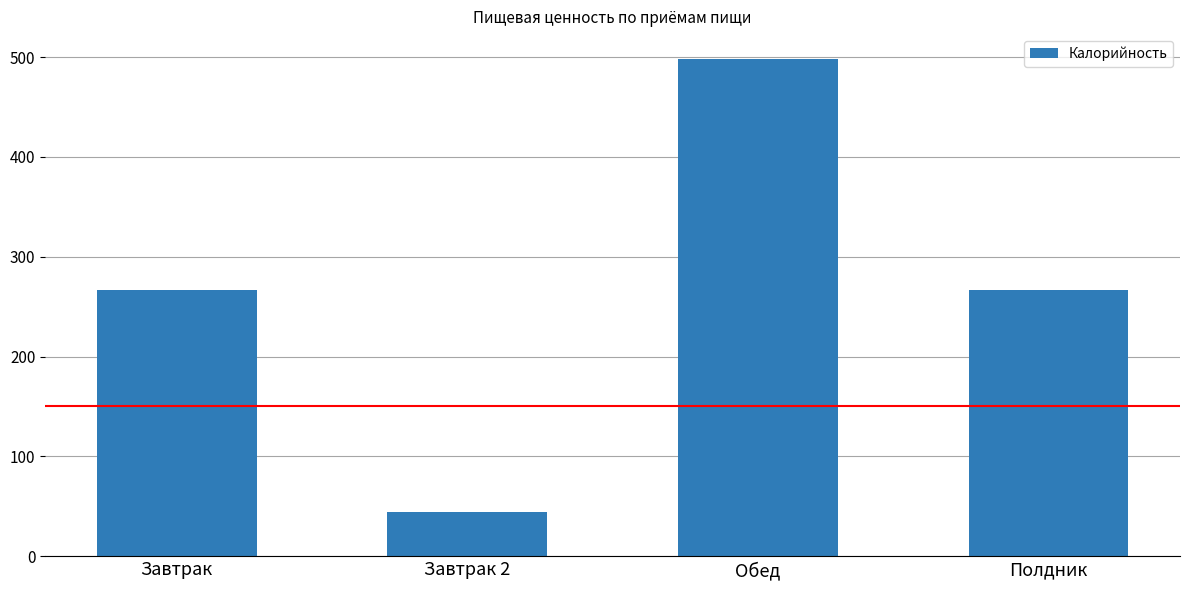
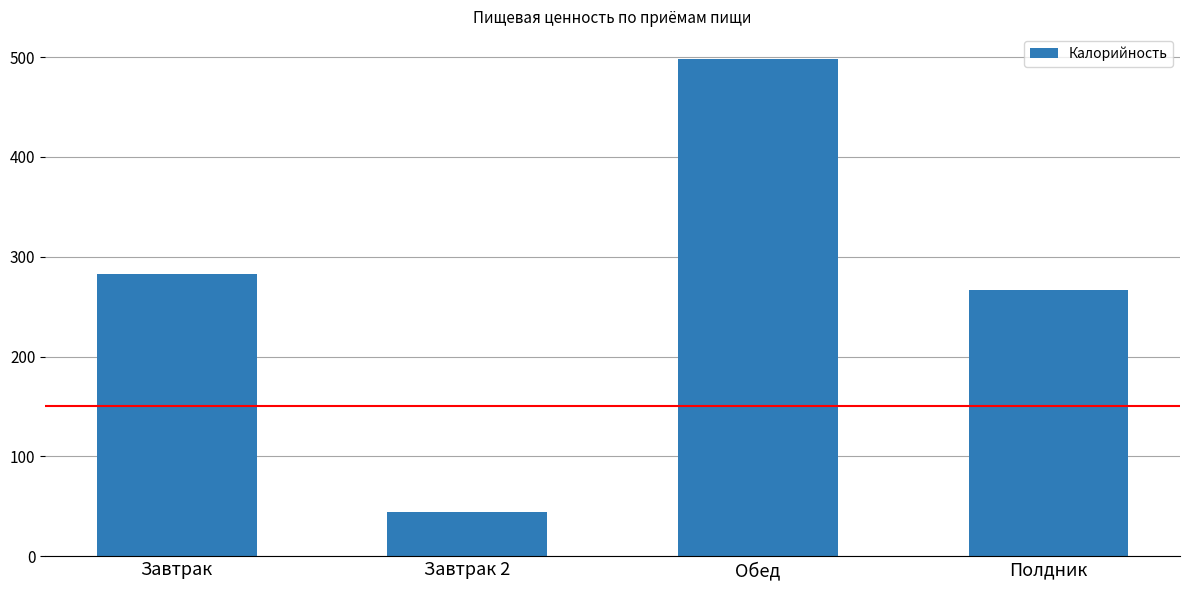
Завтрак: 270 -> 280
